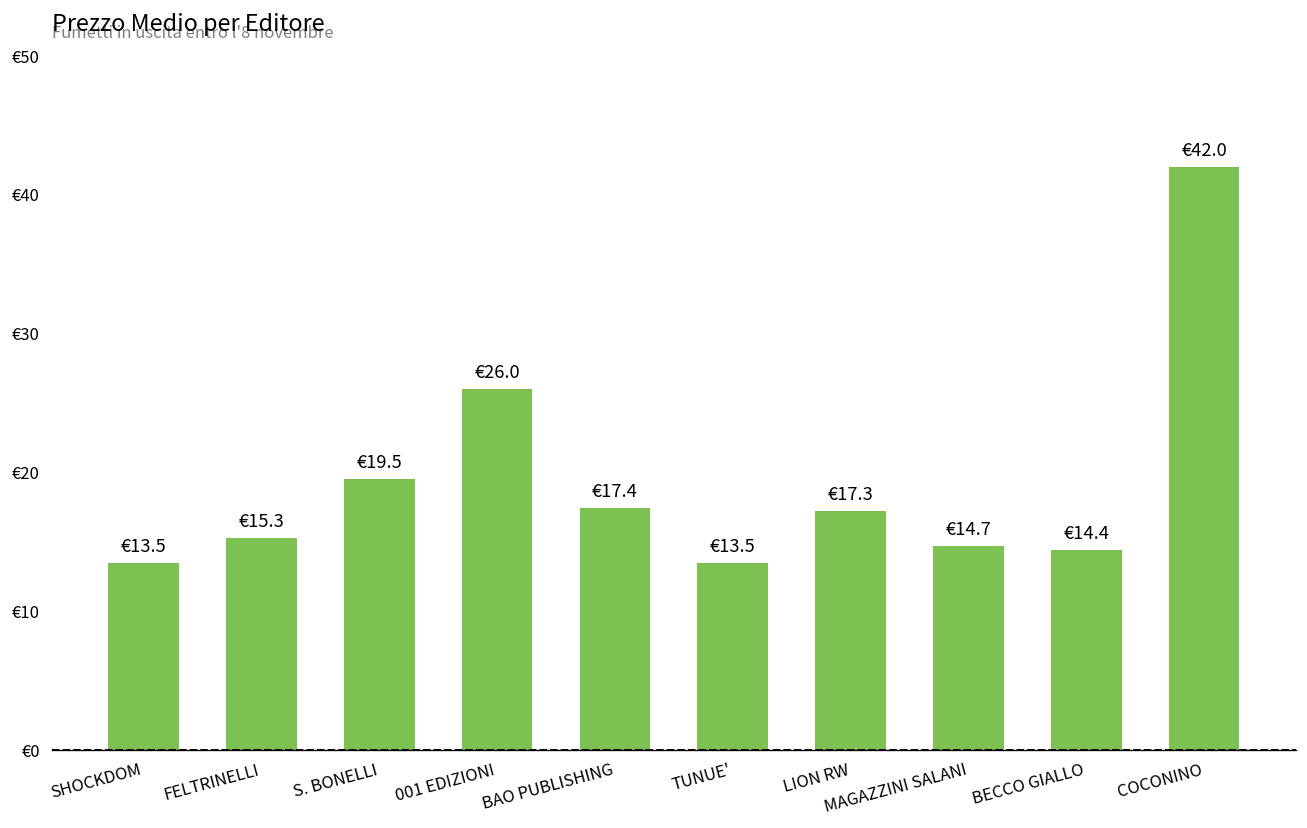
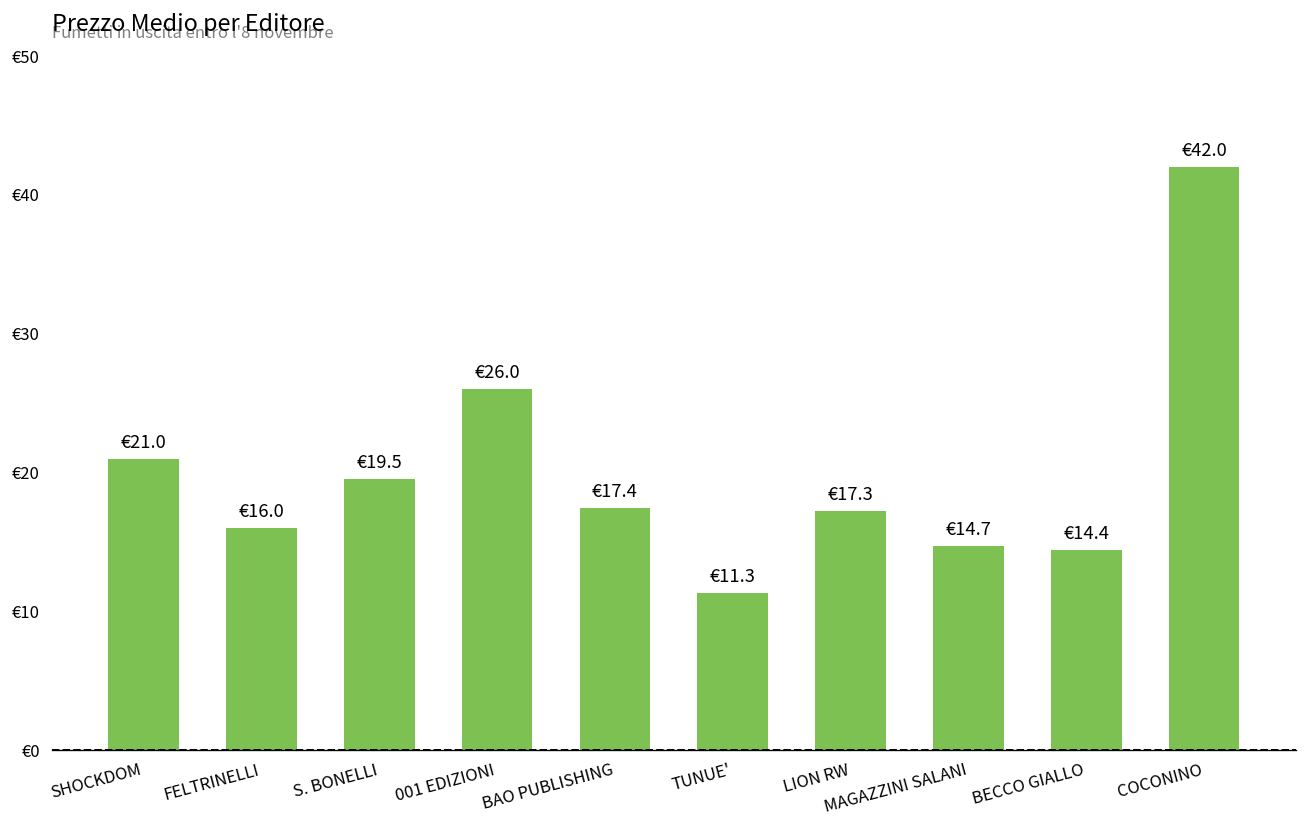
SHOCKDOM: €13.5 -> €21.0
FELTRINELLI: €15.3 -> €16.0
TUNUE': €13.5 -> €11.3
